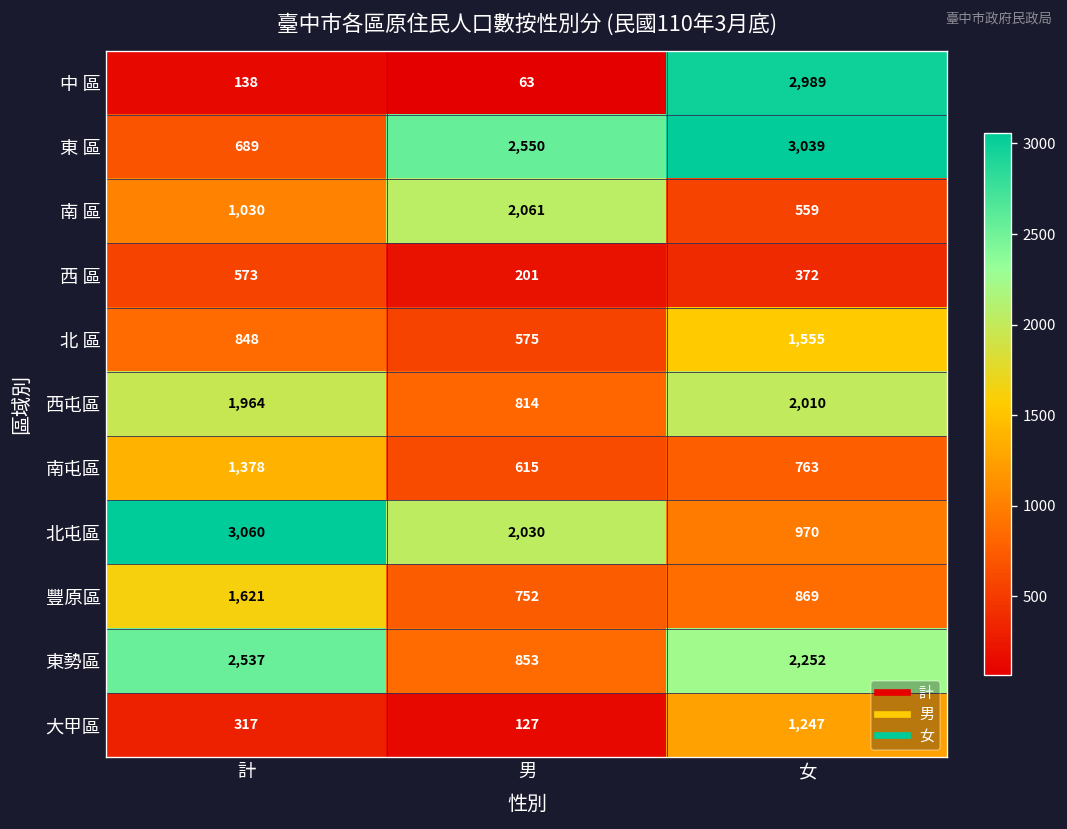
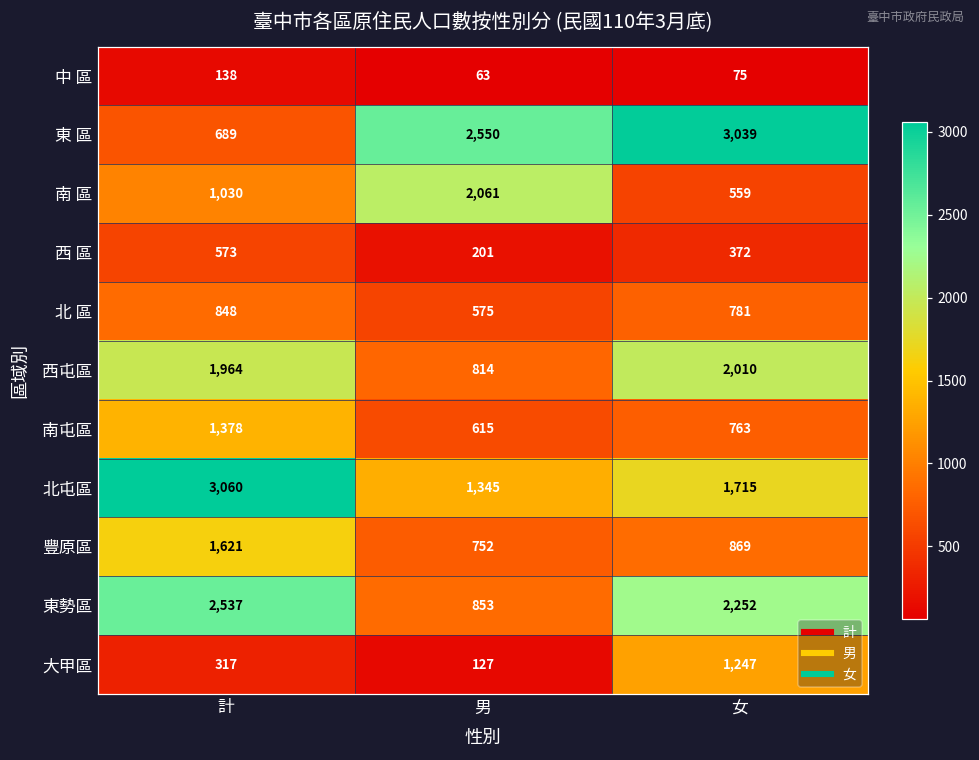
中 區, 女: 2,989 -> 75
北 區, 女: 1,555 -> 781
北屯區, 男: 2,030 -> 1,345
北屯區, 女: 970 -> 1,715
